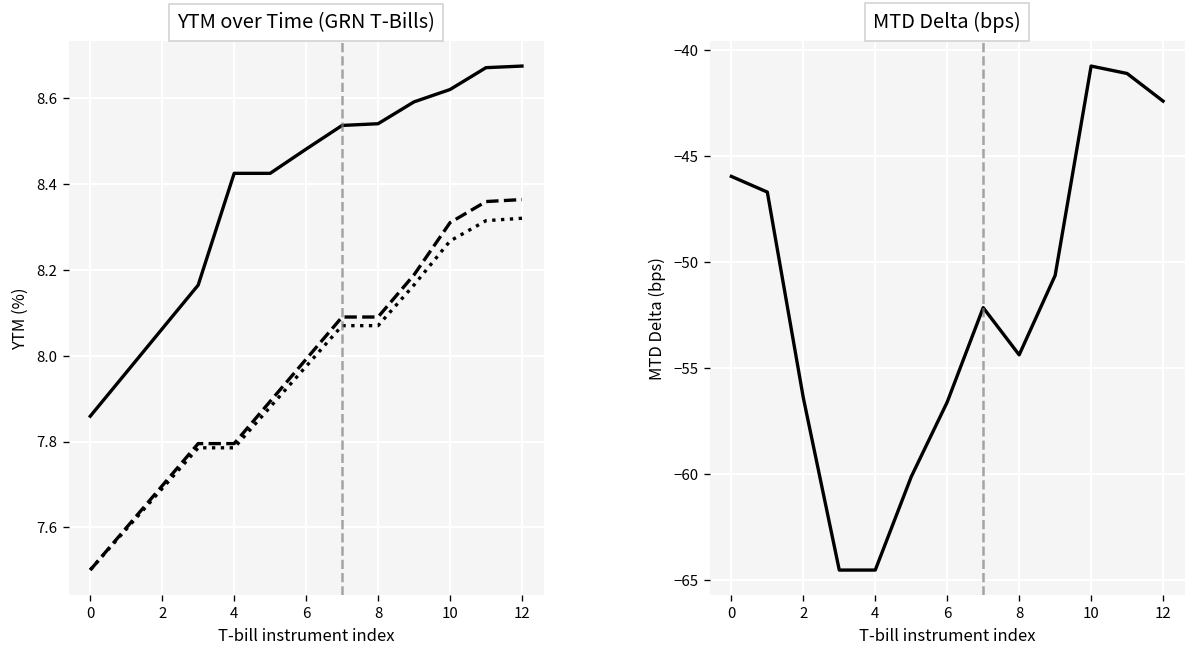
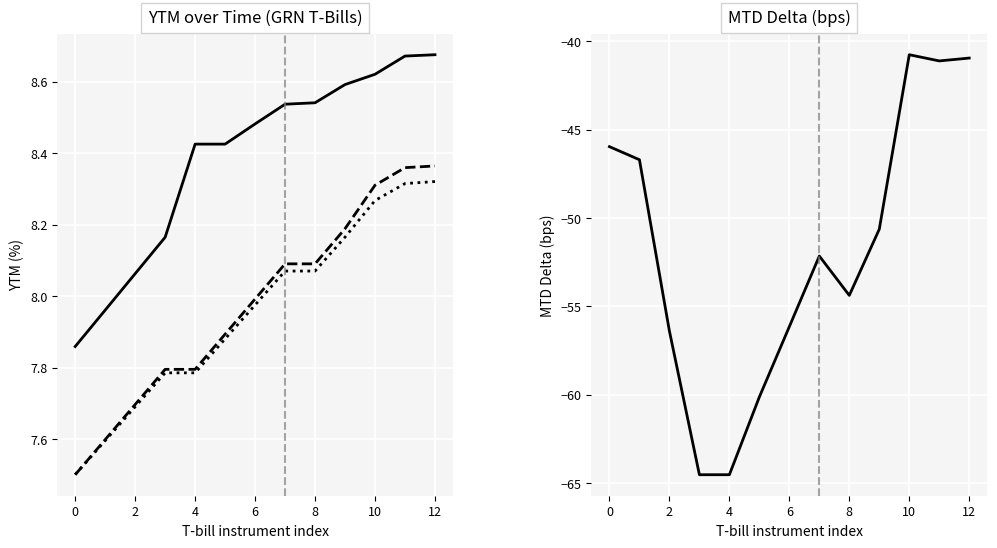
MTD Delta (bps), 6: -56.6 -> -56.1
MTD Delta (bps), 12: -42.4 -> -41.0
